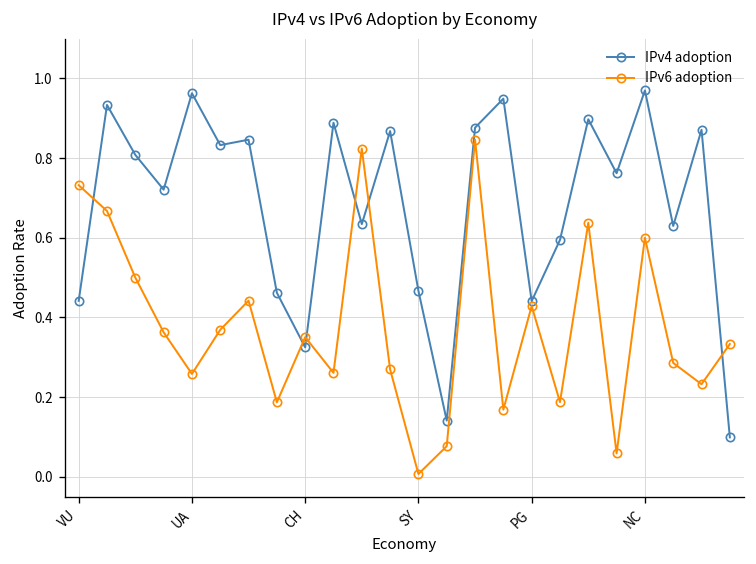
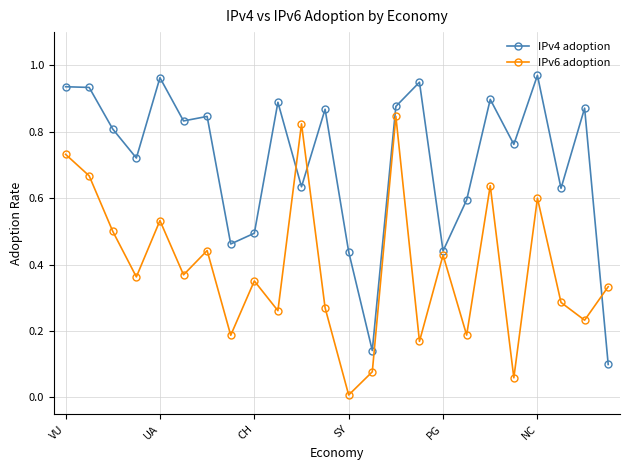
IPv4 adoption, VU: 0.44 -> 0.94
IPv6 adoption, UA: 0.26 -> 0.53
IPv4 adoption, CH: 0.32 -> 0.49
IPv4 adoption, SY: 0.47 -> 0.44
